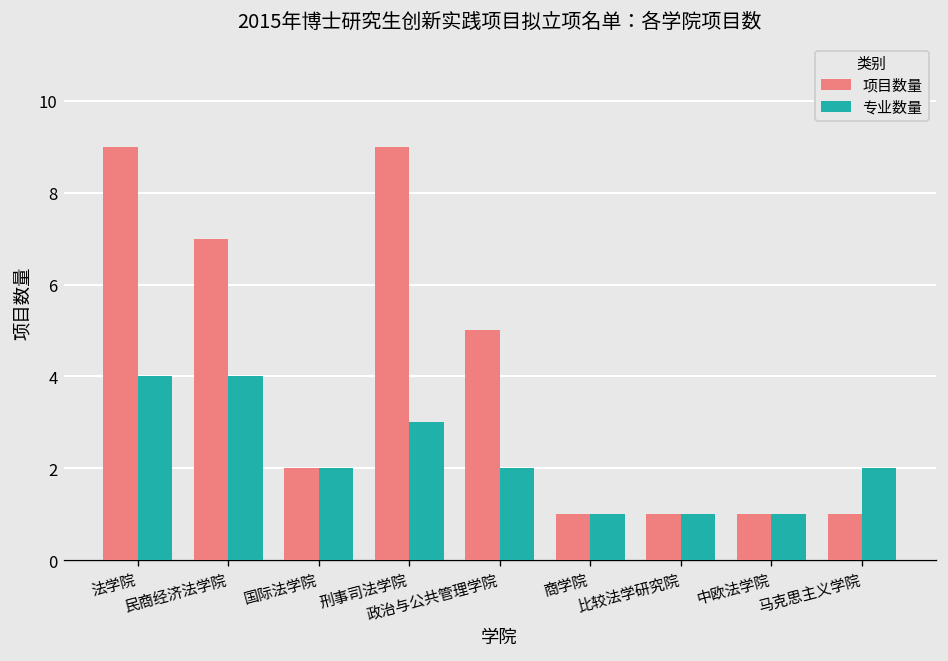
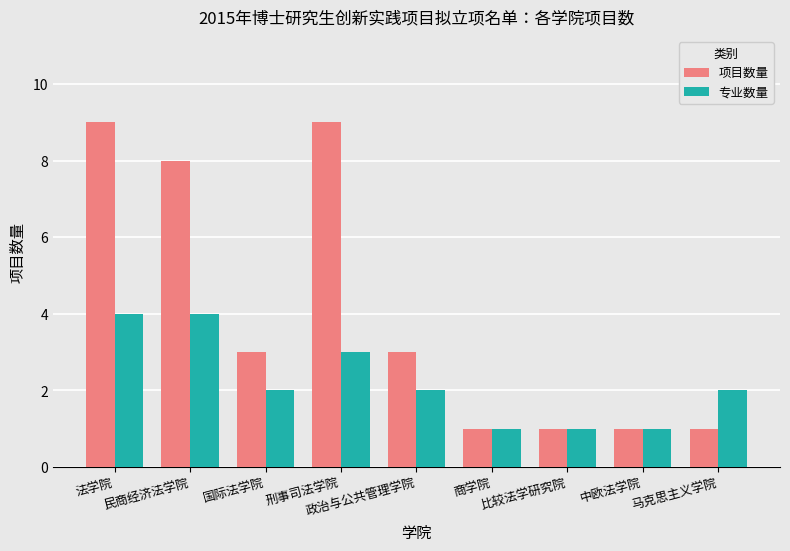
项目数量, 民商经济法学院: 7 -> 8
项目数量, 国际法学院: 2 -> 3
项目数量, 政治与公共管理学院: 5 -> 3
